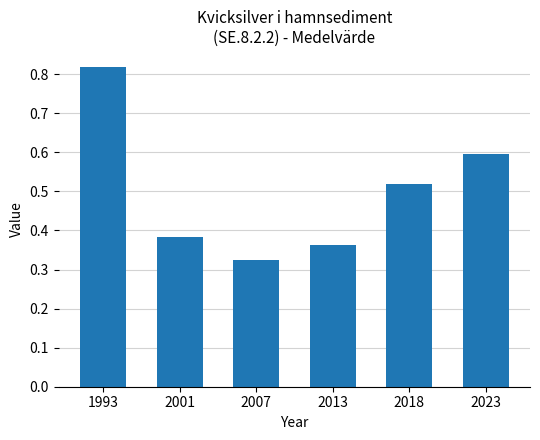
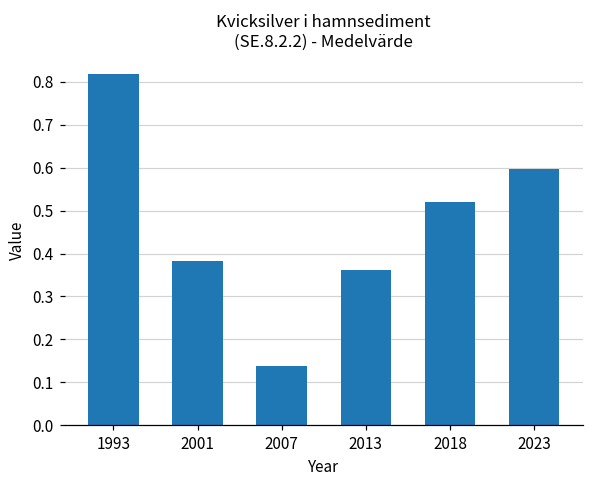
2007: 0.32 -> 0.14
